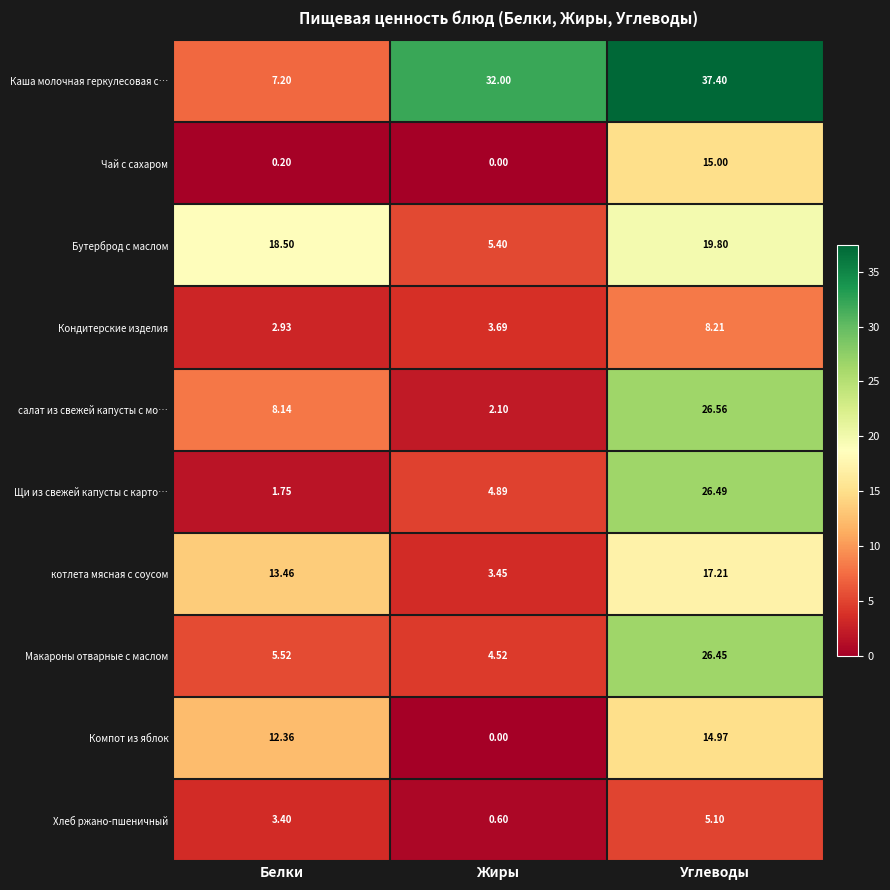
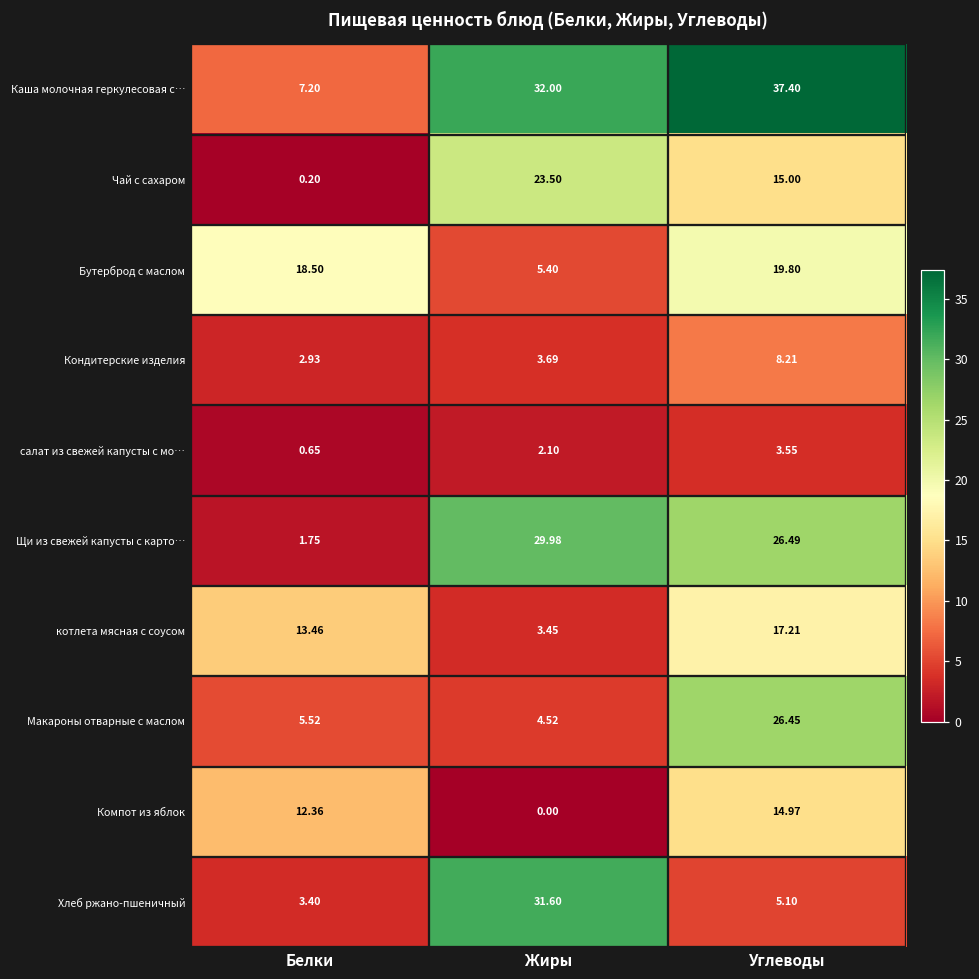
Чай с сахаром, Жиры: 0.00 -> 23.50
салат из свежей капусты с мо…, Белки: 8.14 -> 0.65
салат из свежей капусты с мо…, Углеводы: 26.56 -> 3.55
Щи из свежей капусты с карто…, Жиры: 4.89 -> 29.98
Хлеб ржано-пшеничный, Жиры: 0.60 -> 31.60
